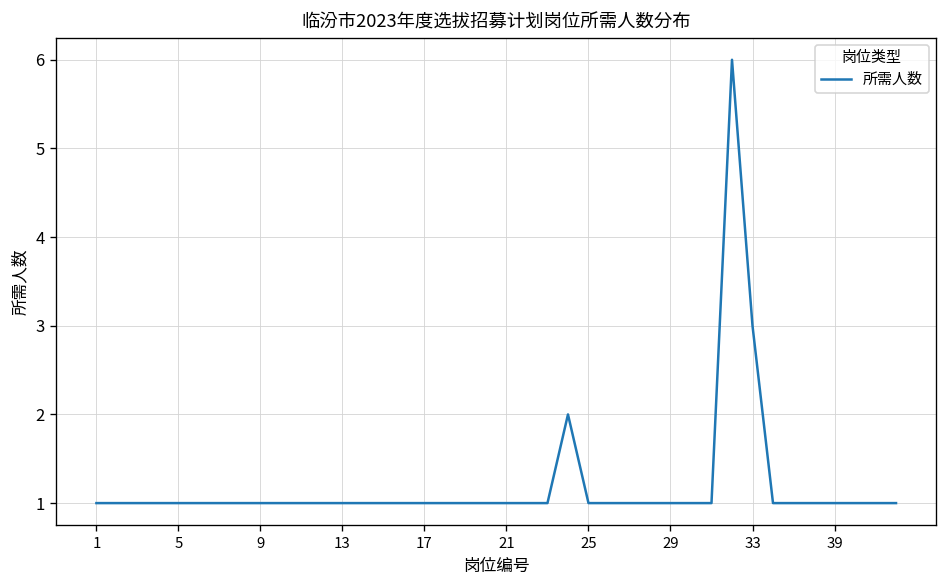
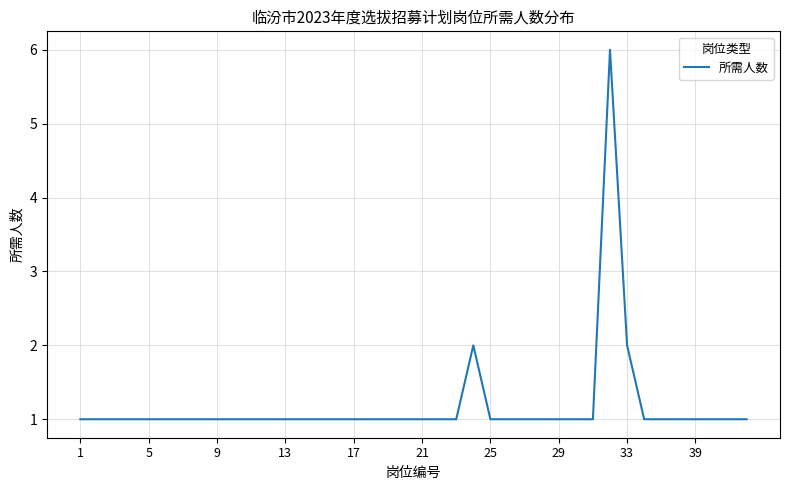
33: 3 -> 2
